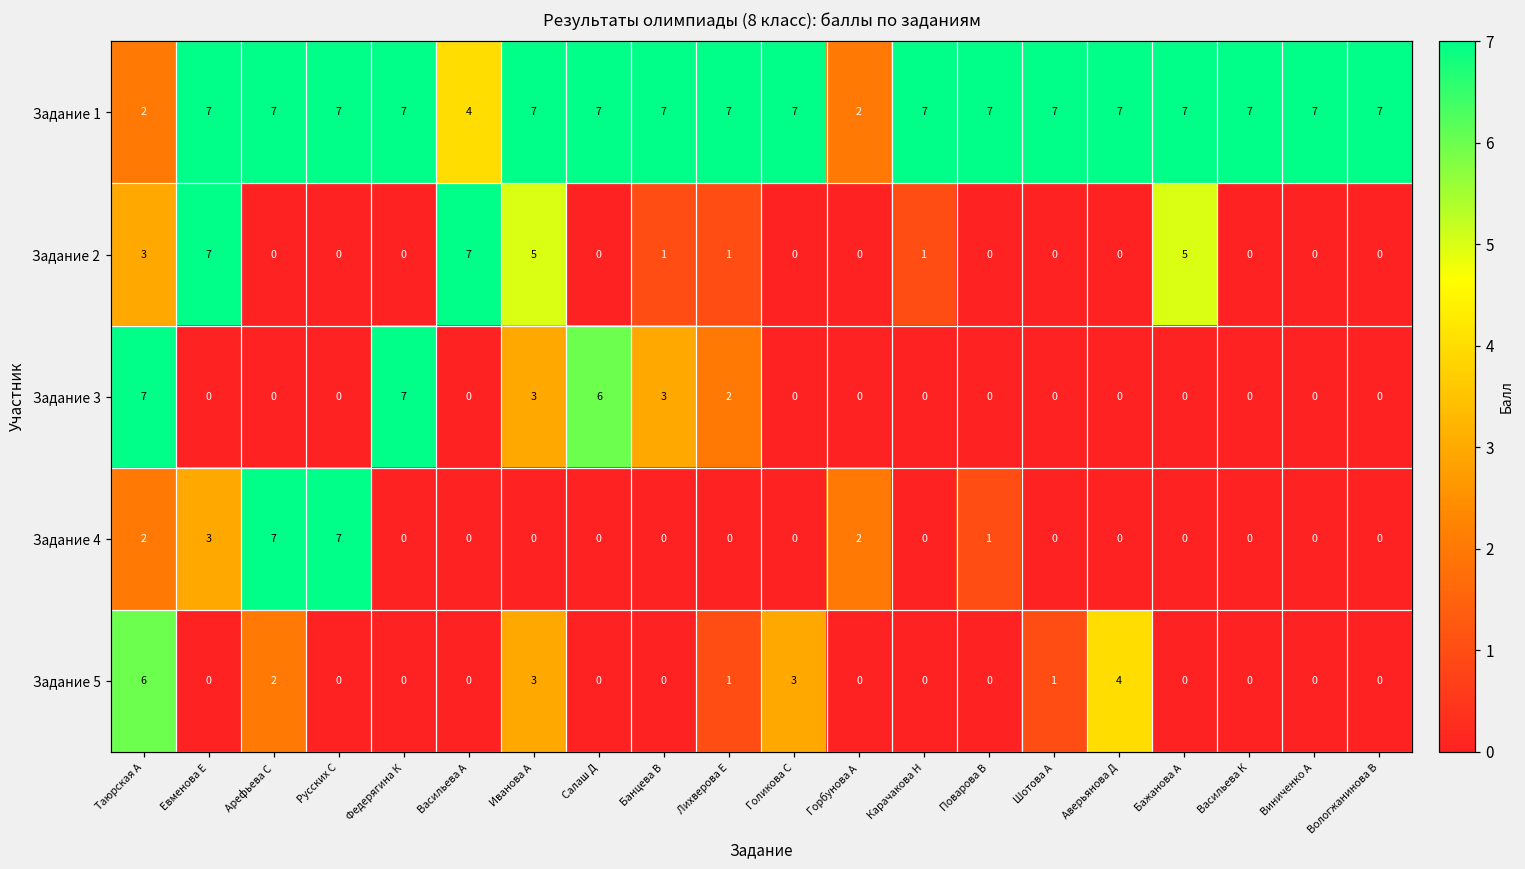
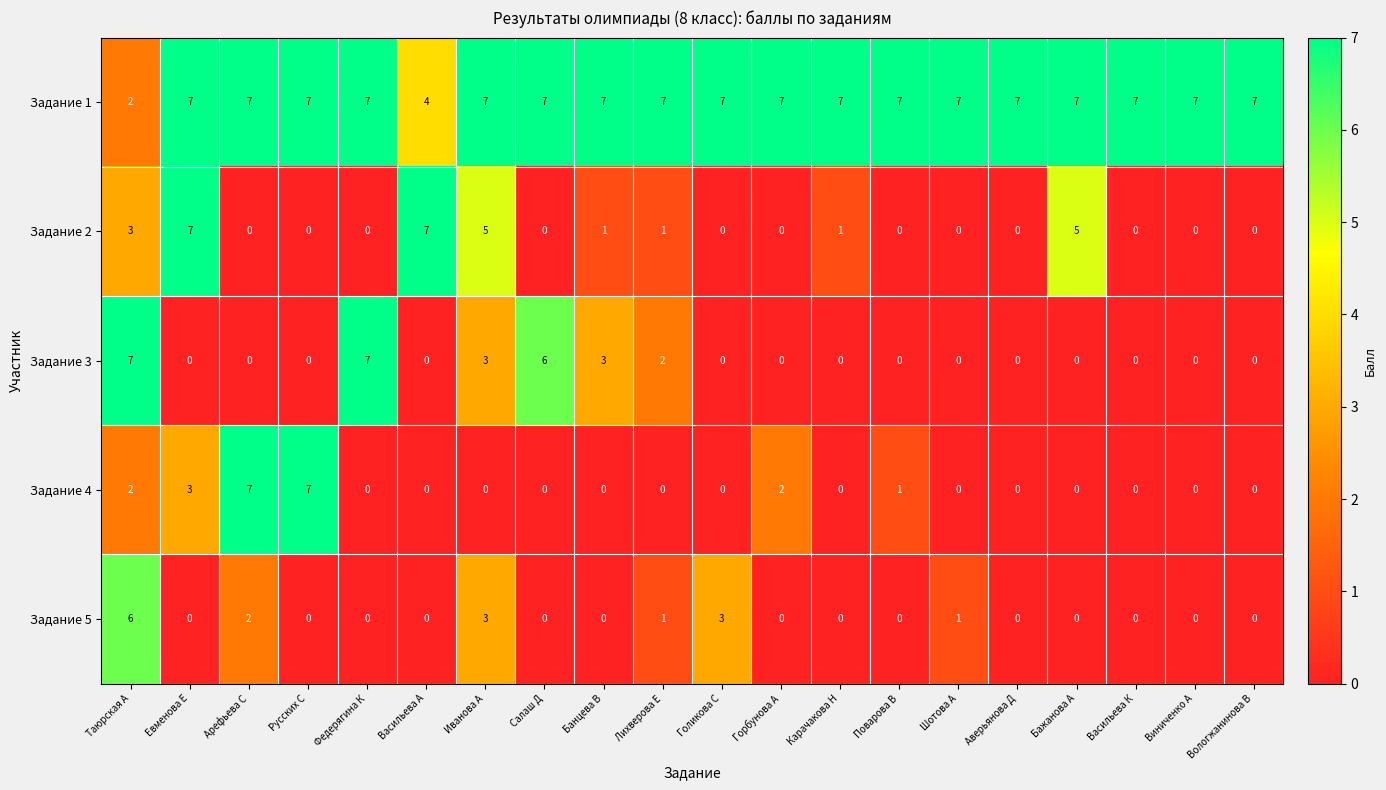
Задание 1, Горбунова А: 2 -> 7
Задание 5, Аверьянова Д: 4 -> 0
